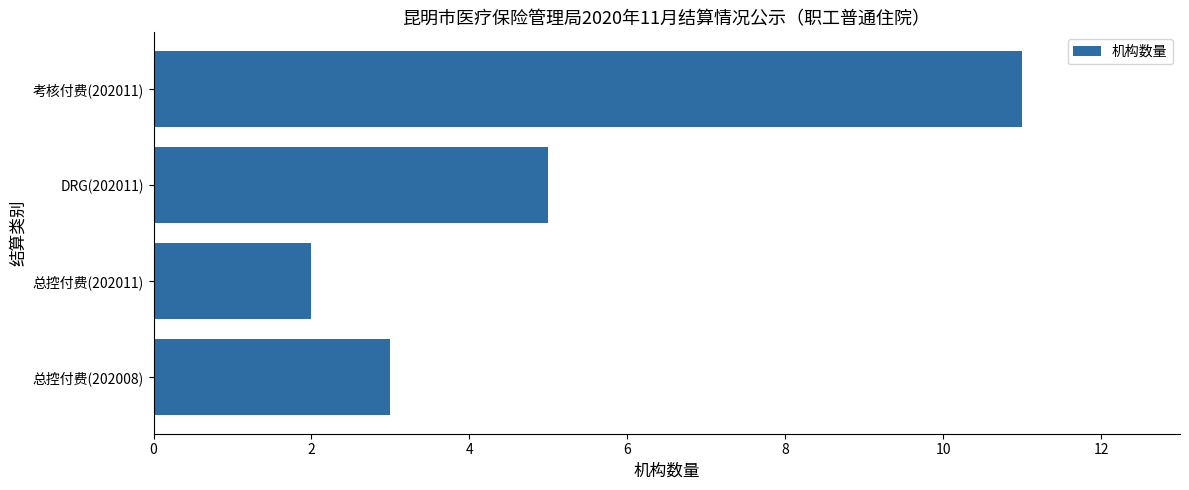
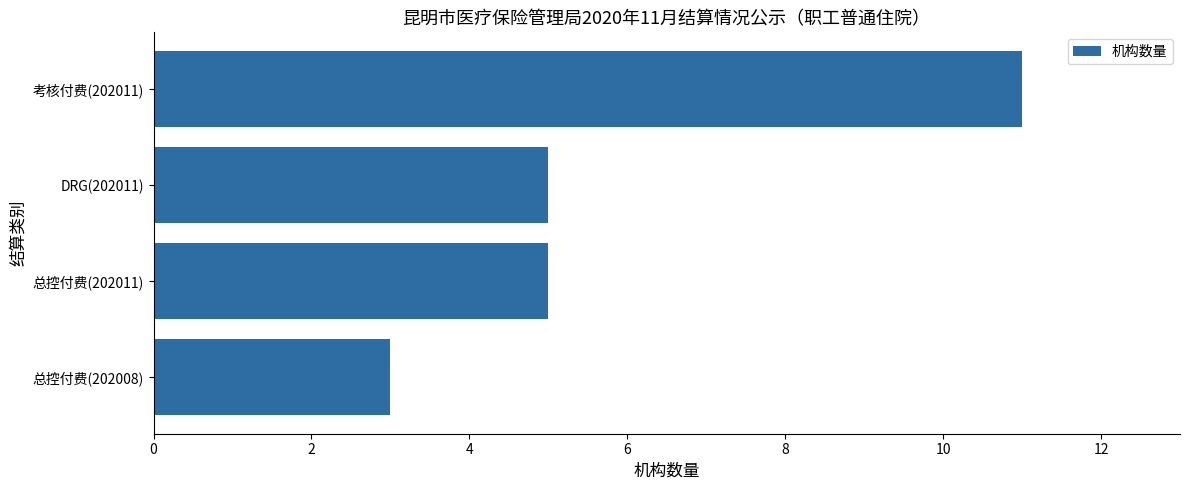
总控付费(202011): 2 -> 5
